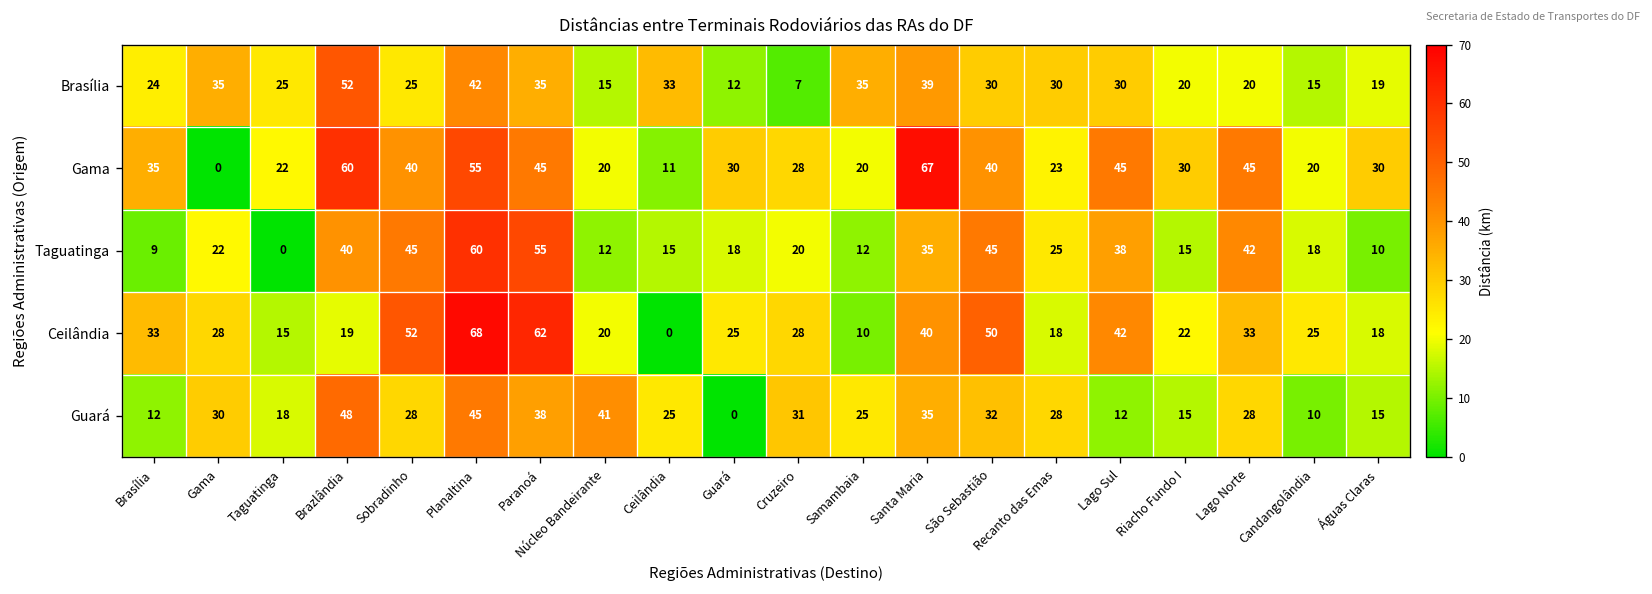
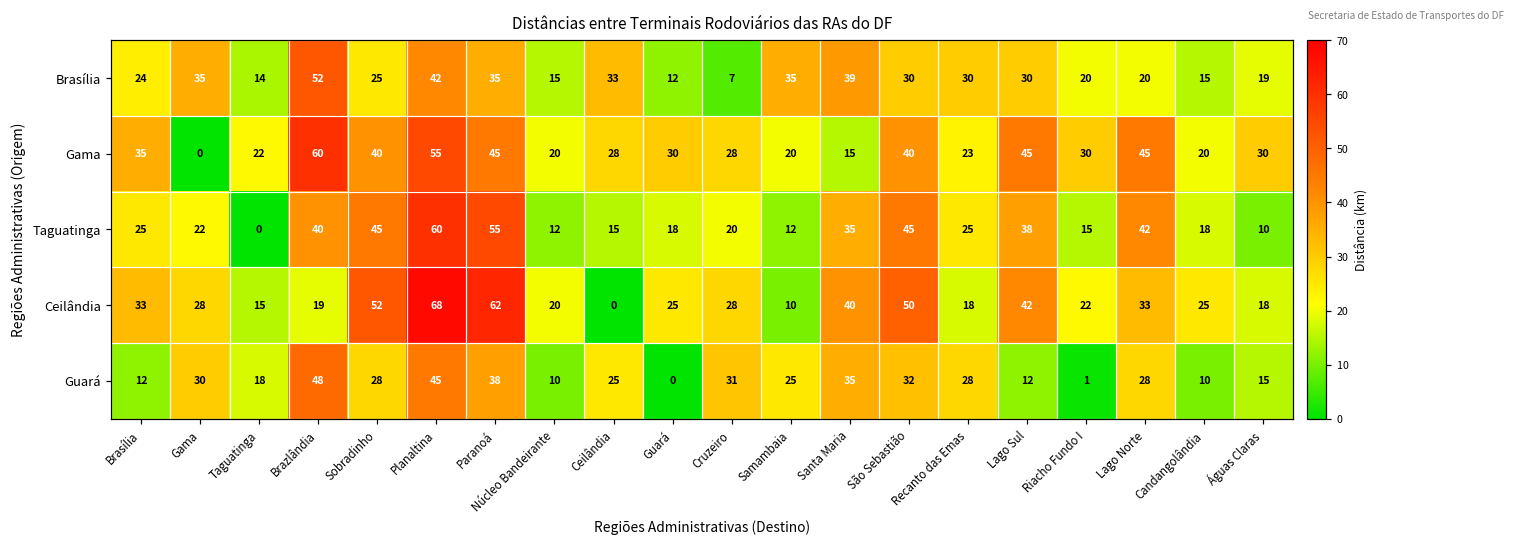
Brasília, Taguatinga: 25 -> 14
Gama, Ceilândia: 11 -> 28
Gama, Santa Maria: 67 -> 15
Taguatinga, Brasília: 9 -> 25
Guará, Núcleo Bandeirante: 41 -> 10
Guará, Riacho Fundo I: 15 -> 1
